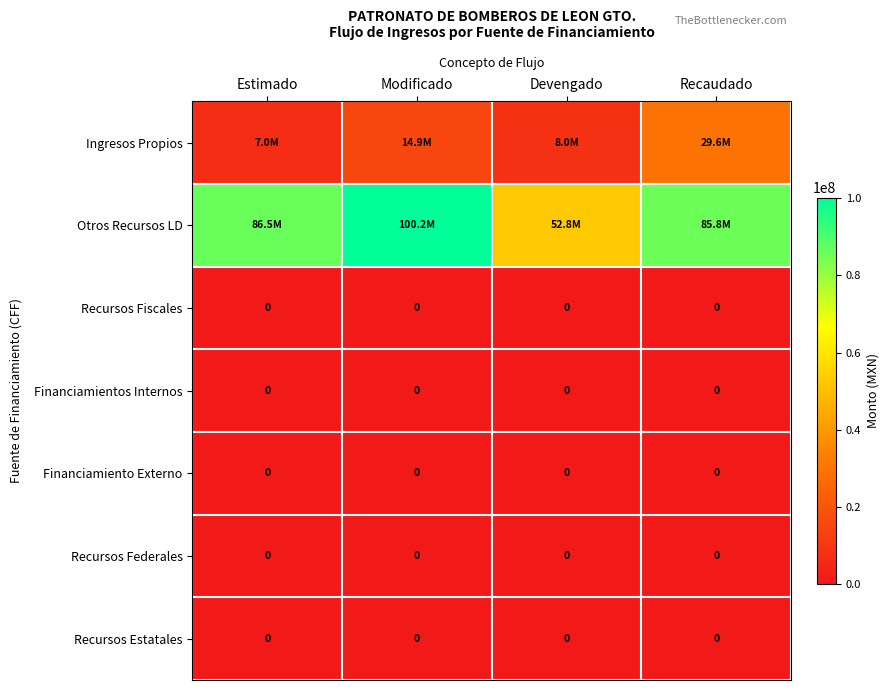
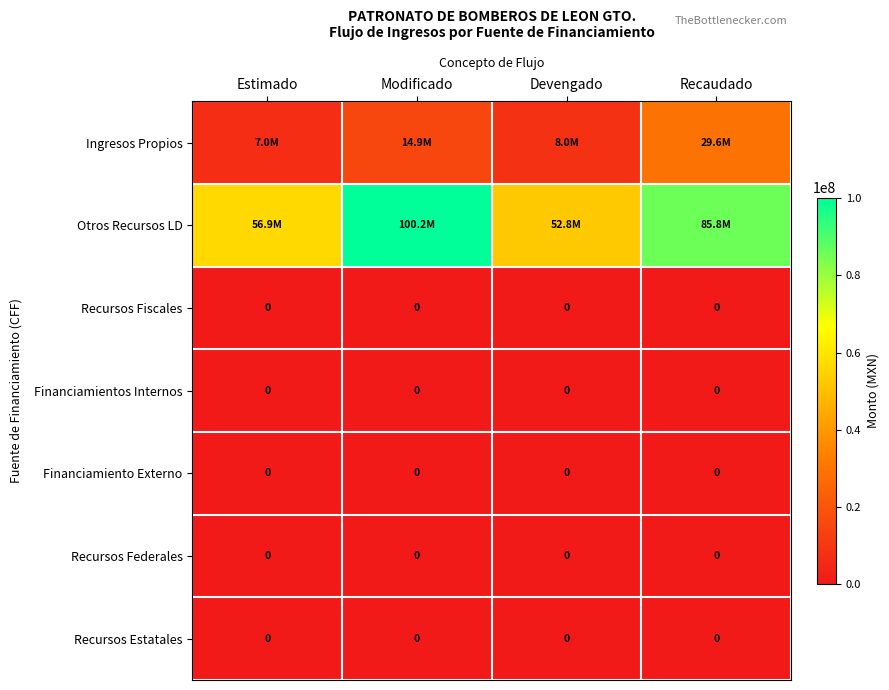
Otros Recursos LD, Estimado: 86.5M -> 56.9M
